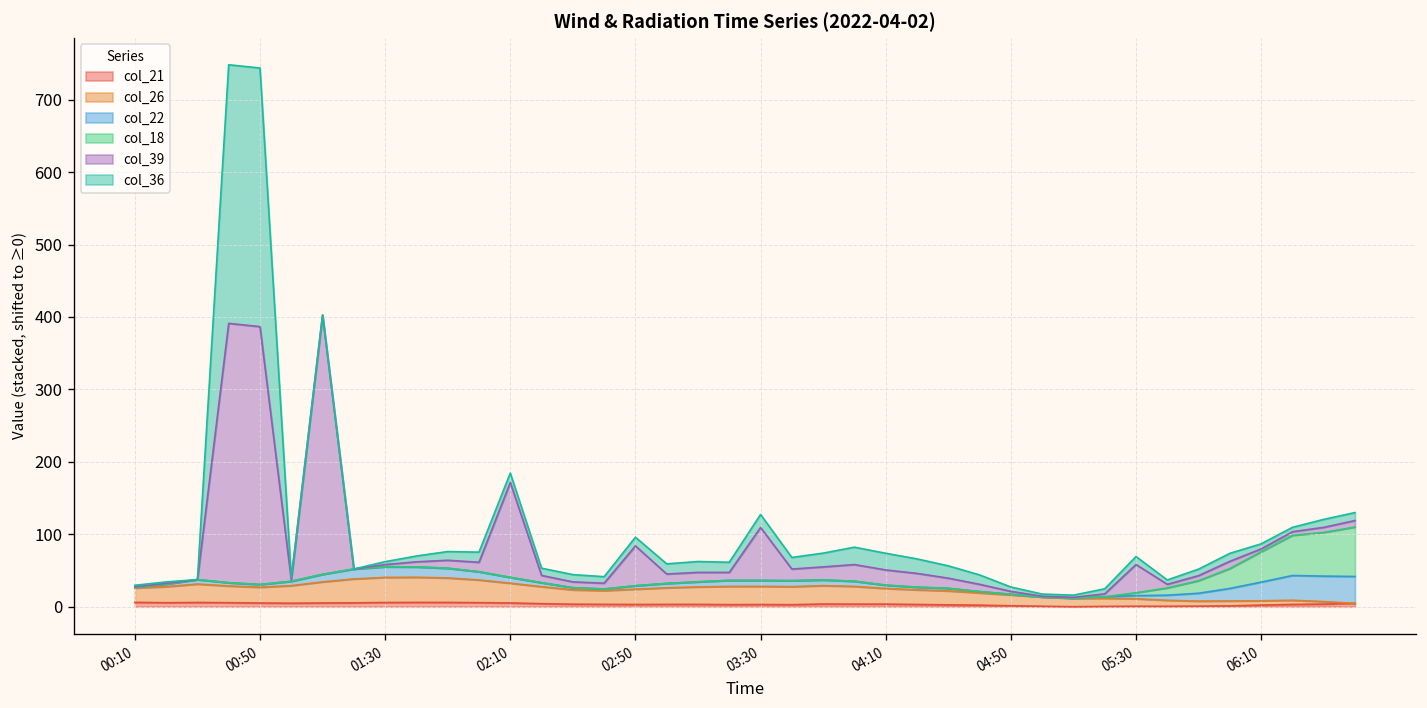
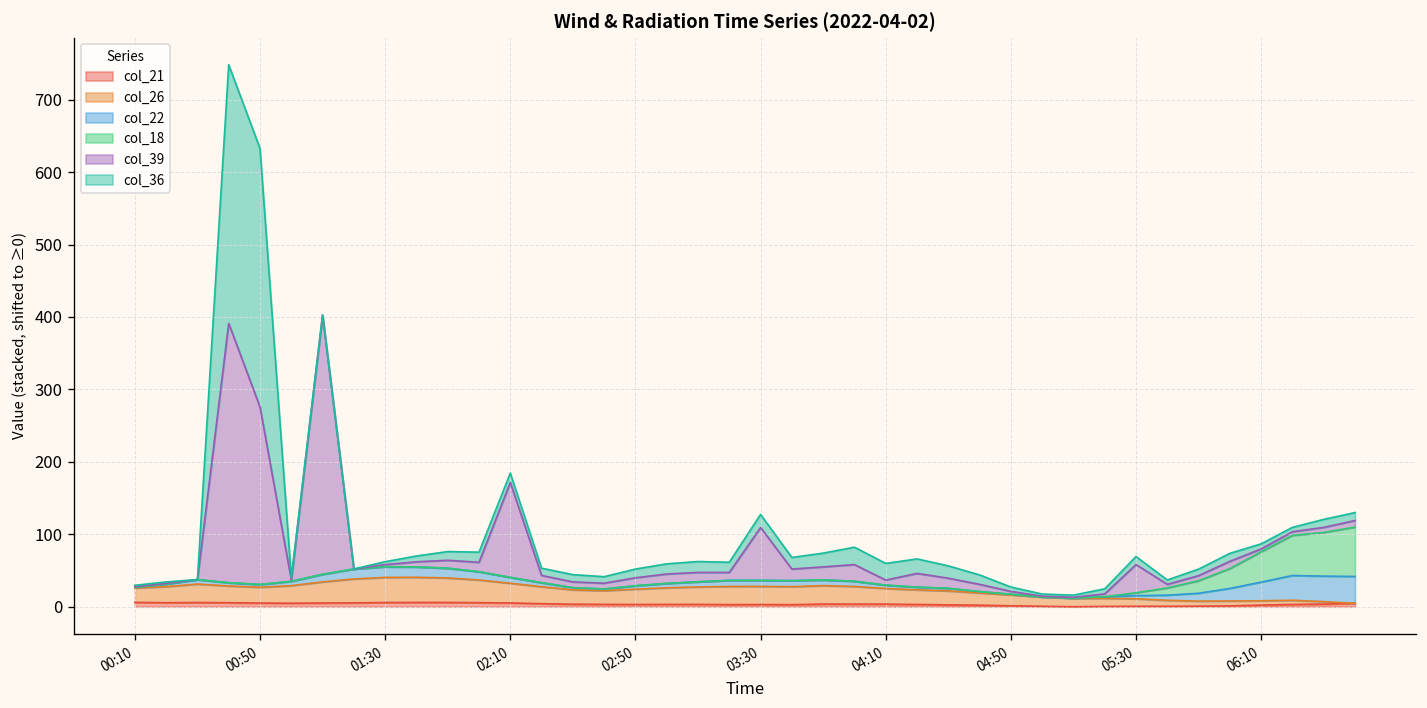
col_39, 00:50: 360 -> 250
col_39, 02:50: 60 -> 10
col_39, 04:10: 20 -> 10
